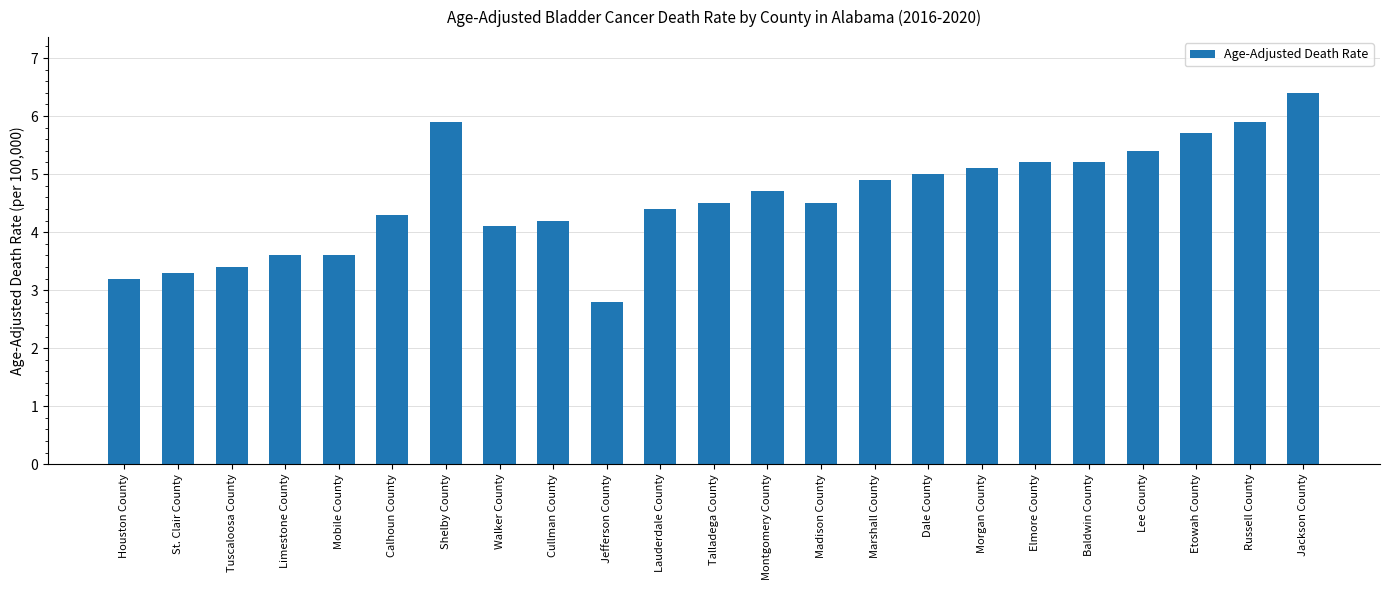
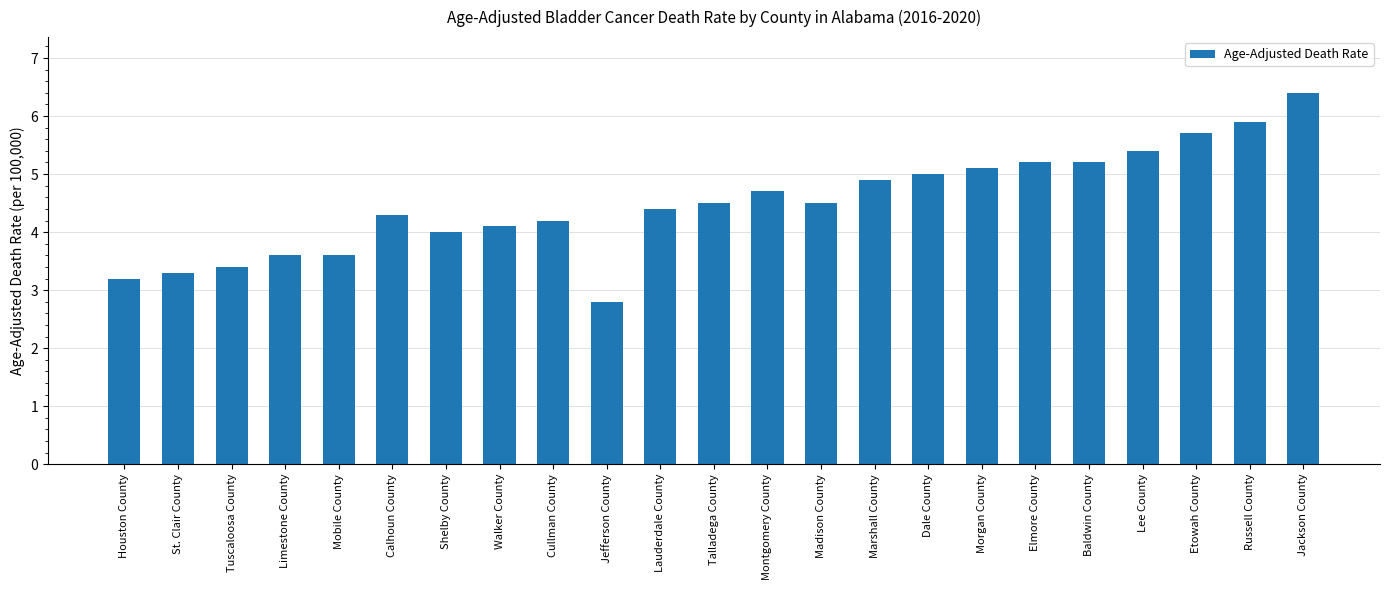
Shelby County: 5.9 -> 4.0
